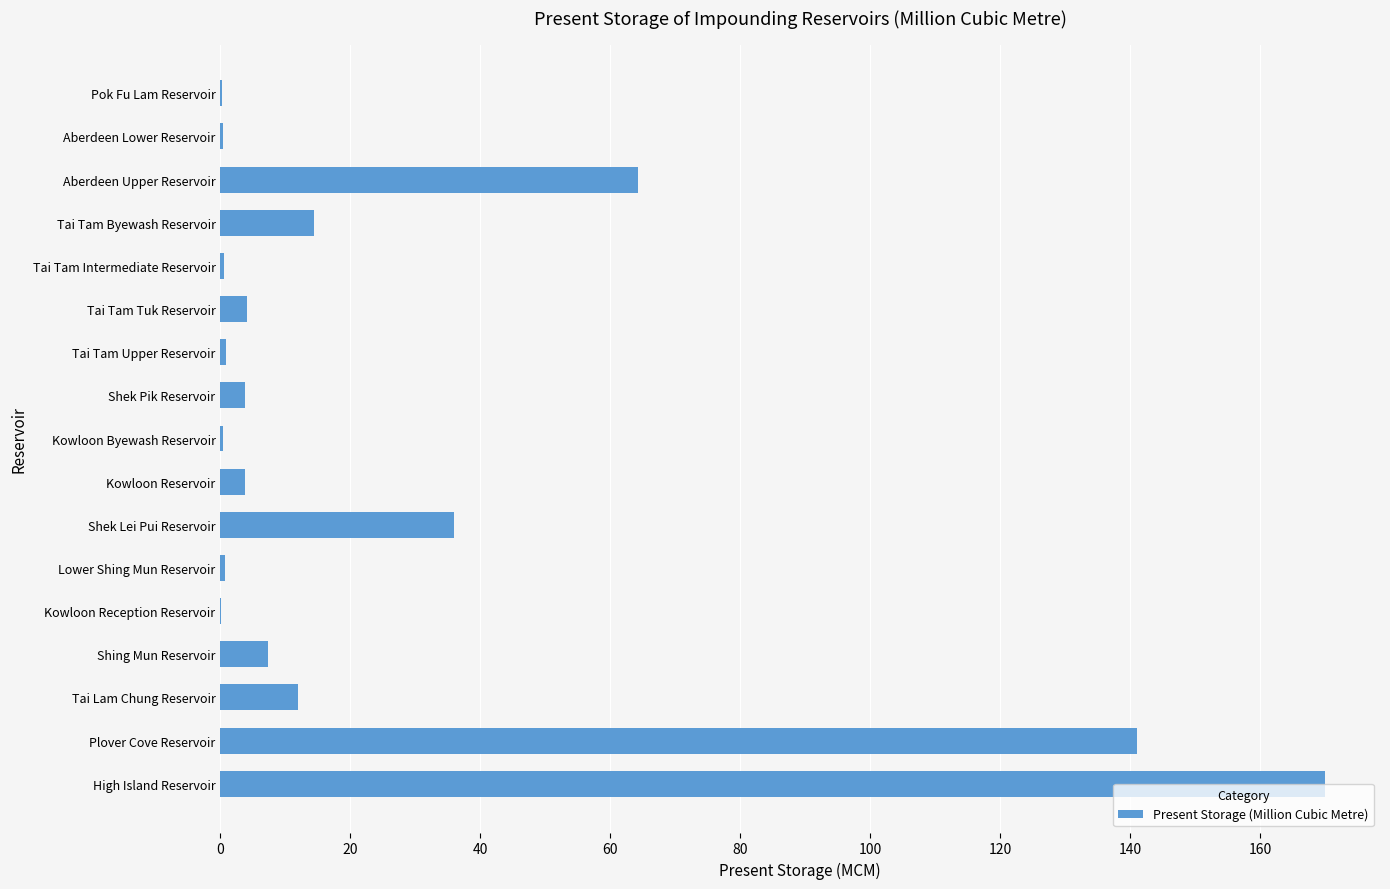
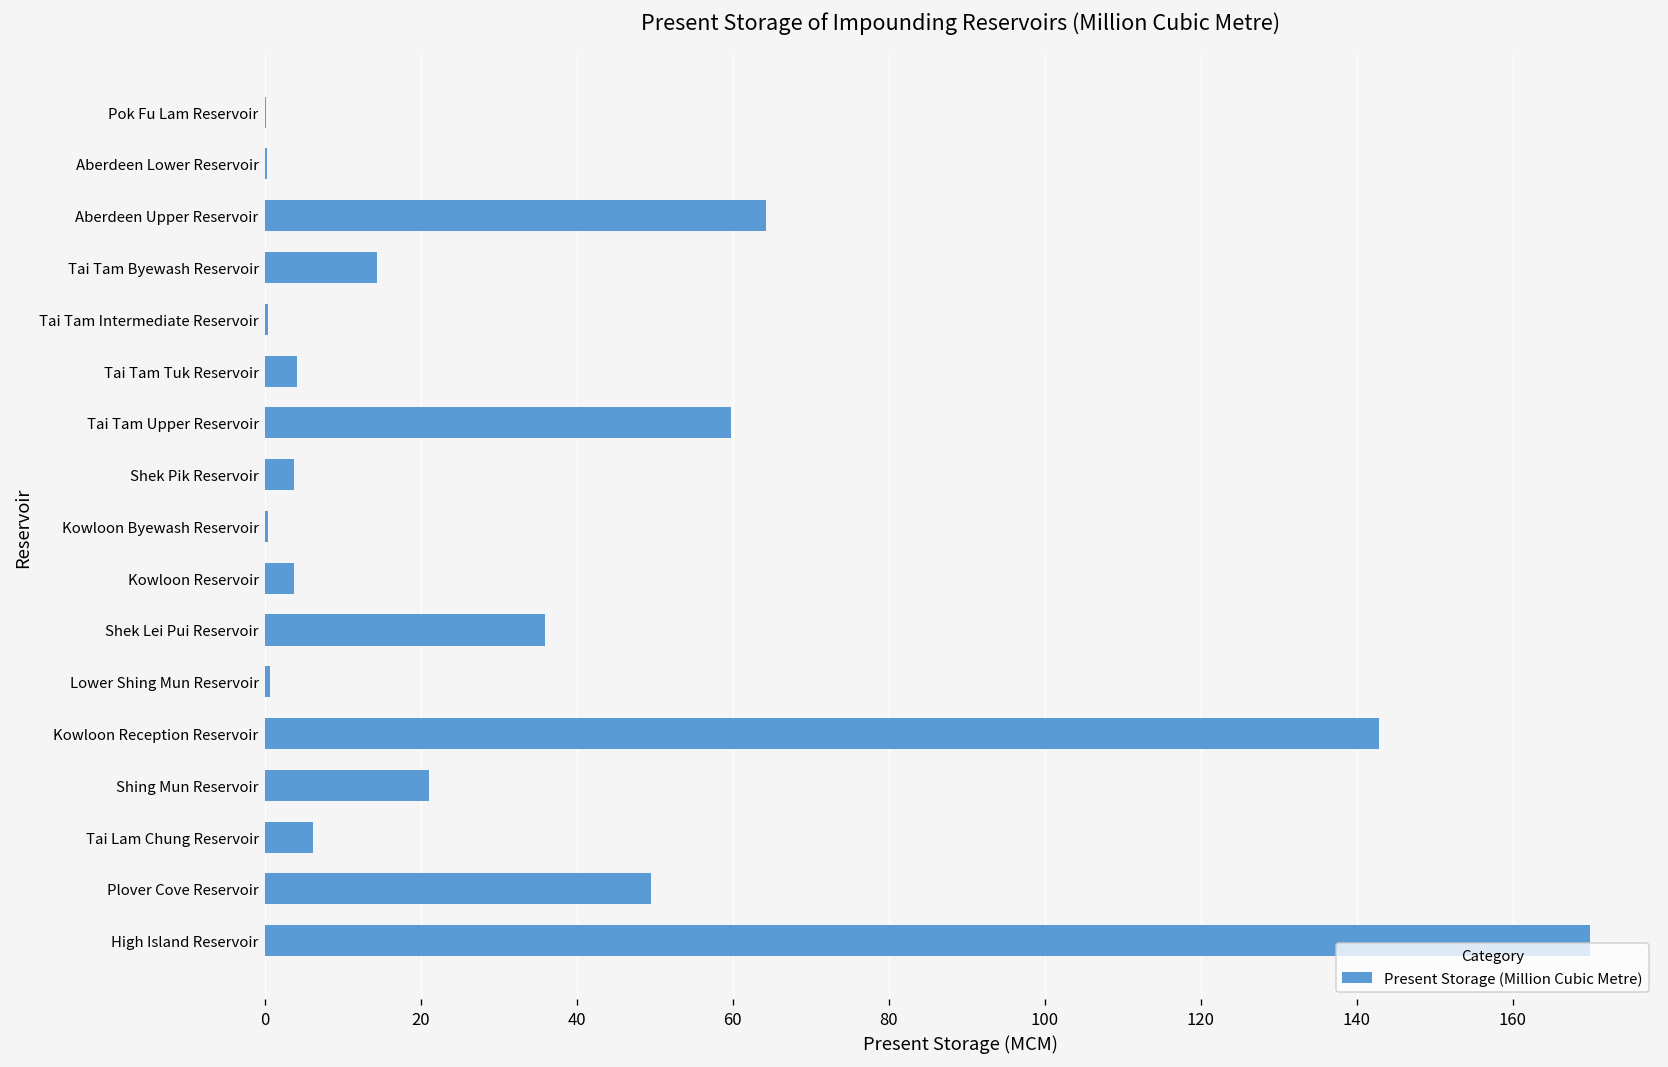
Tai Tam Upper Reservoir: 1 -> 60
Kowloon Reception Reservoir: 0 -> 143
Shing Mun Reservoir: 7 -> 21
Tai Lam Chung Reservoir: 12 -> 6
Plover Cove Reservoir: 141 -> 50
